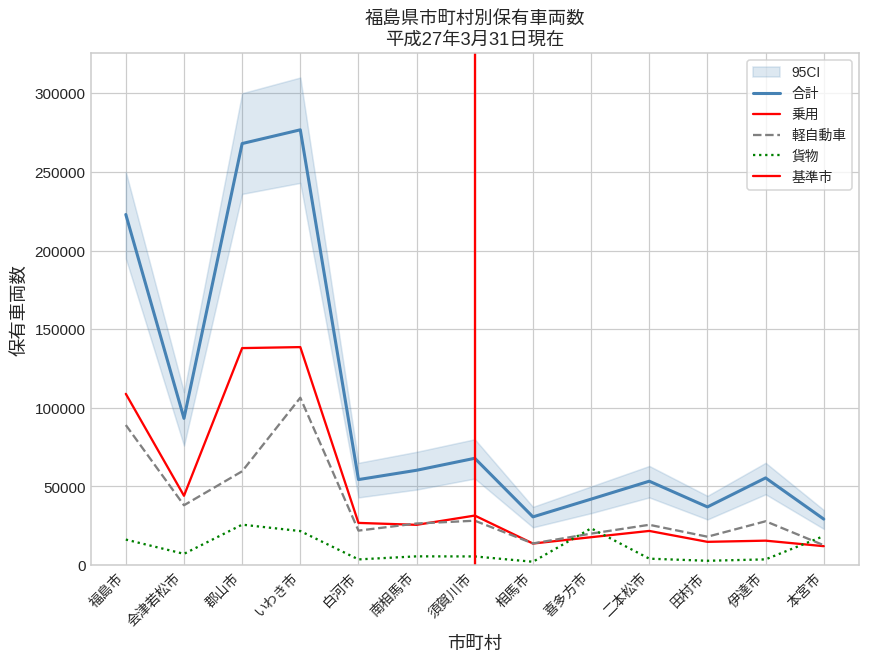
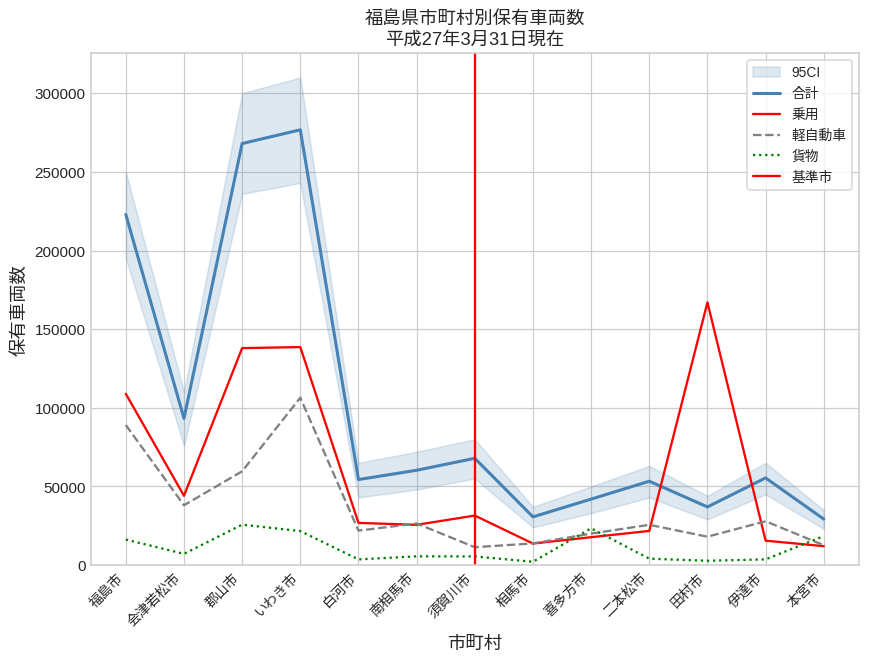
軽自動車, 須賀川市: 28000 -> 11000
乗用, 田村市: 15000 -> 167000
